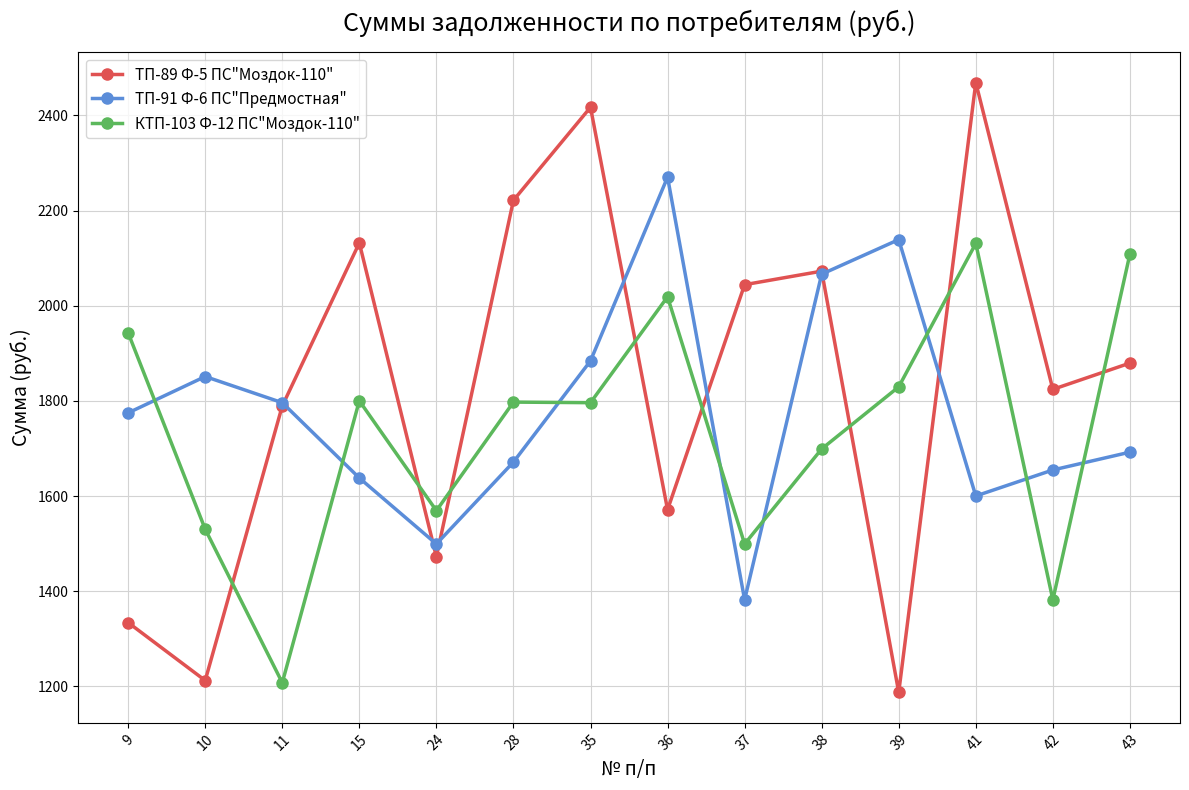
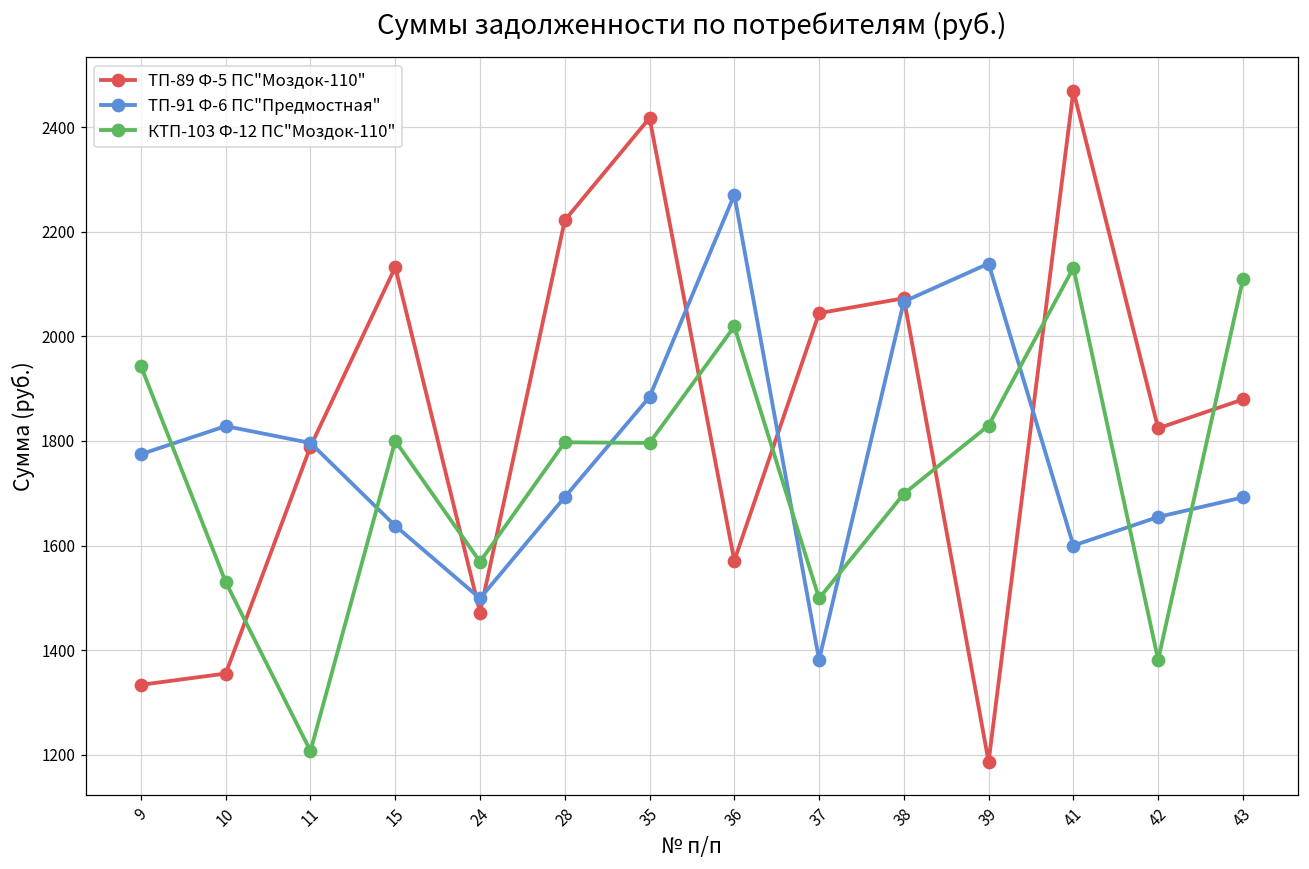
ТП-89 Ф-5 ПС"Моздок-110", 10: 1210 -> 1360
ТП-91 Ф-6 ПС"Предмостная", 10: 1850 -> 1830
ТП-91 Ф-6 ПС"Предмостная", 28: 1670 -> 1690
